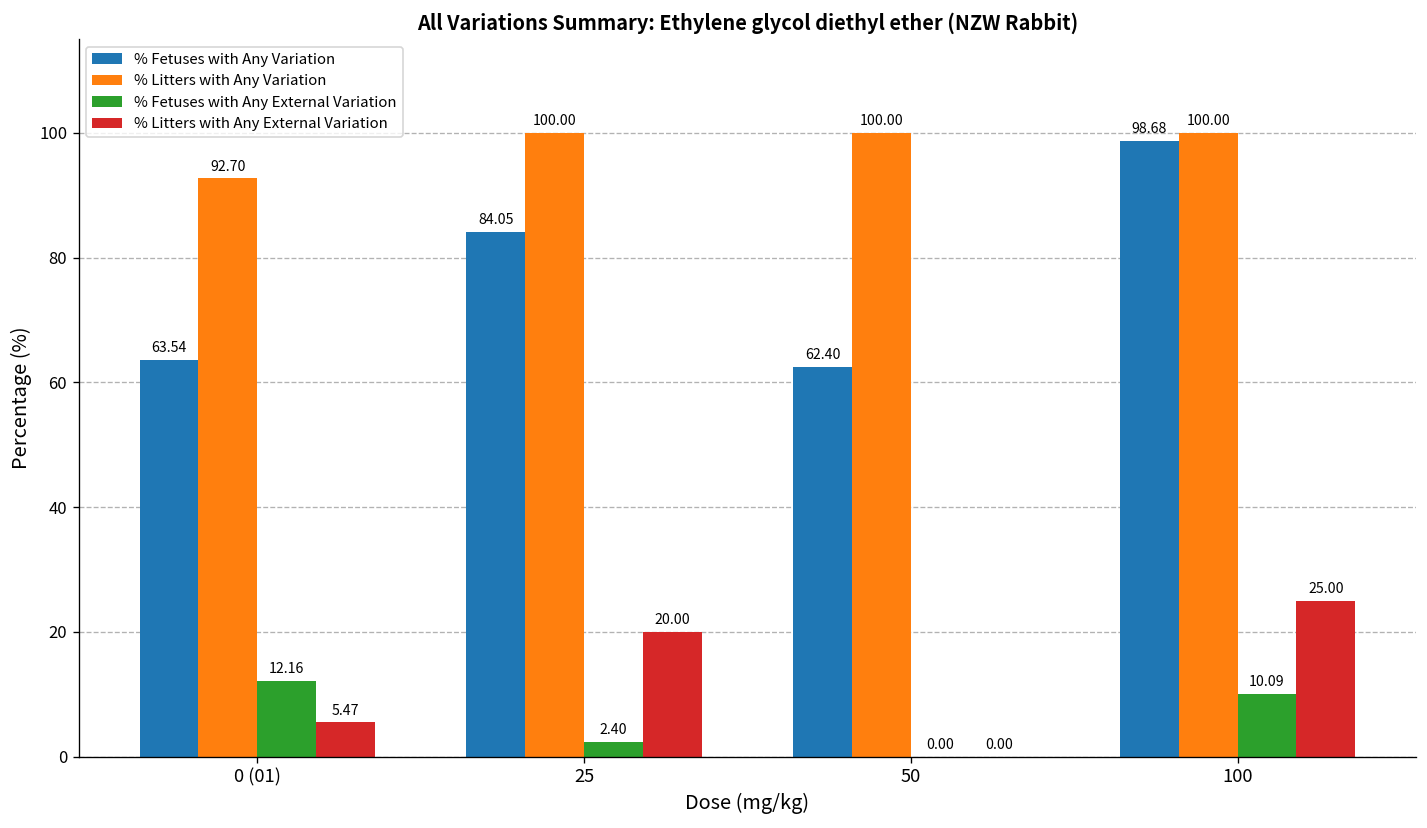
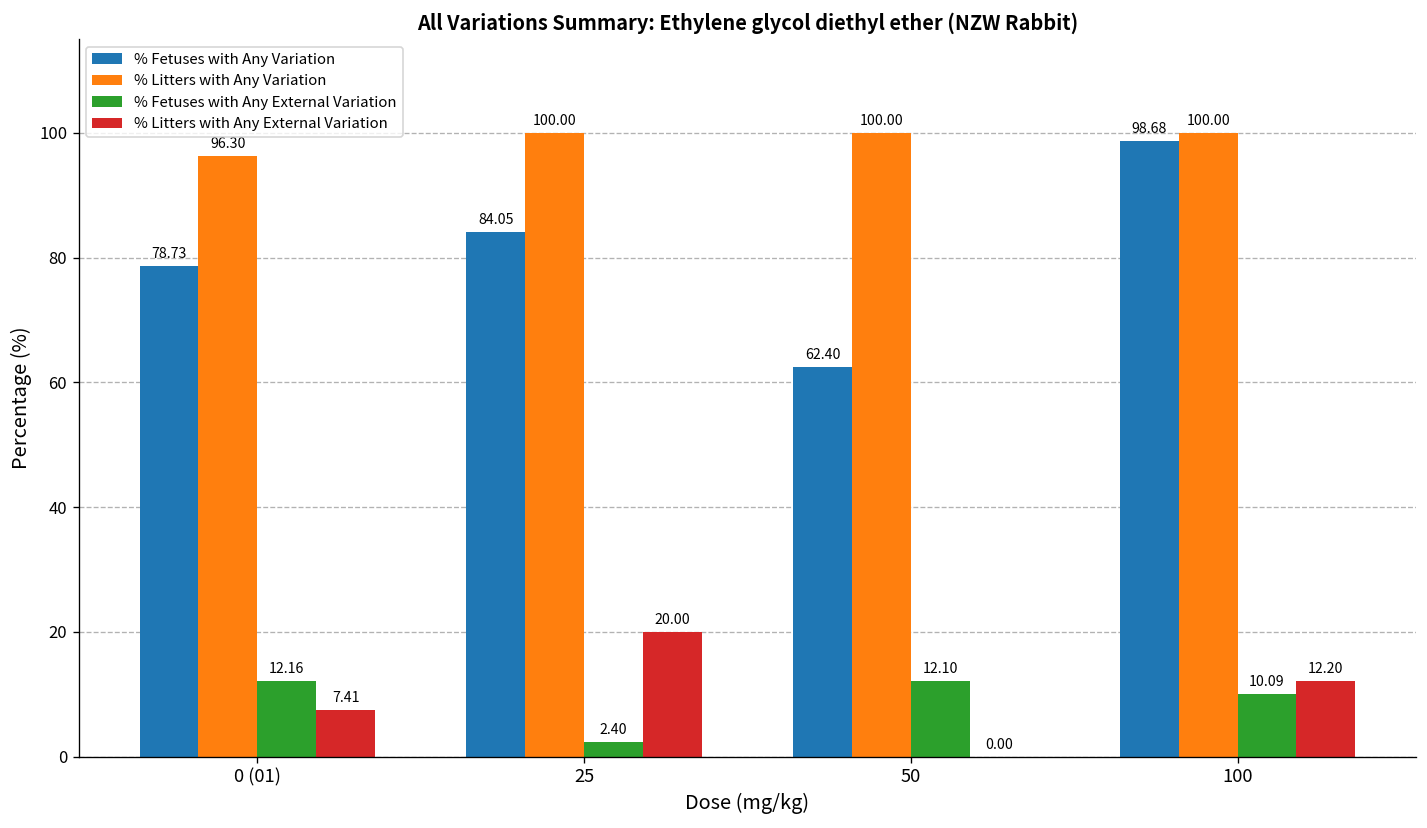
% Fetuses with Any Variation, 0 (01): 63.54 -> 78.73
% Litters with Any Variation, 0 (01): 93 -> 96
% Litters with Any External Variation, 0 (01): 5.47 -> 7.41
% Fetuses with Any External Variation, 50: 0.00 -> 12.10
% Litters with Any External Variation, 100: 25.00 -> 12.20
